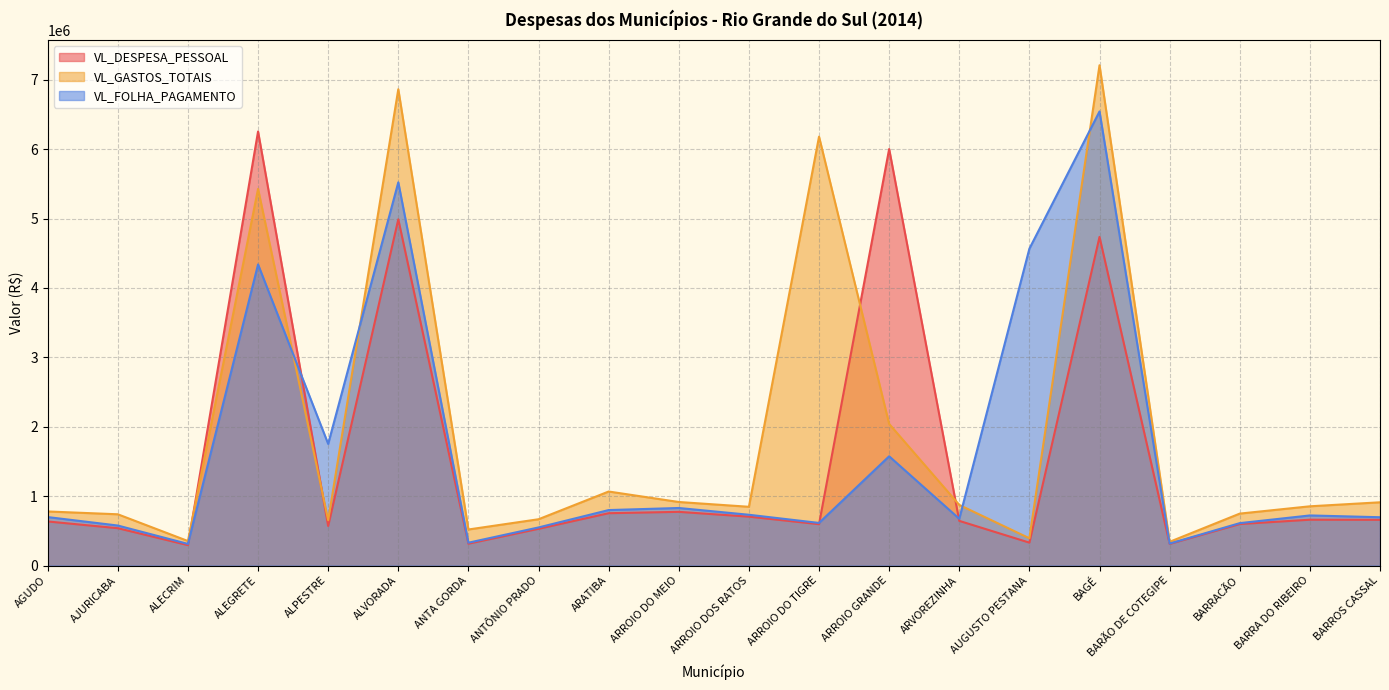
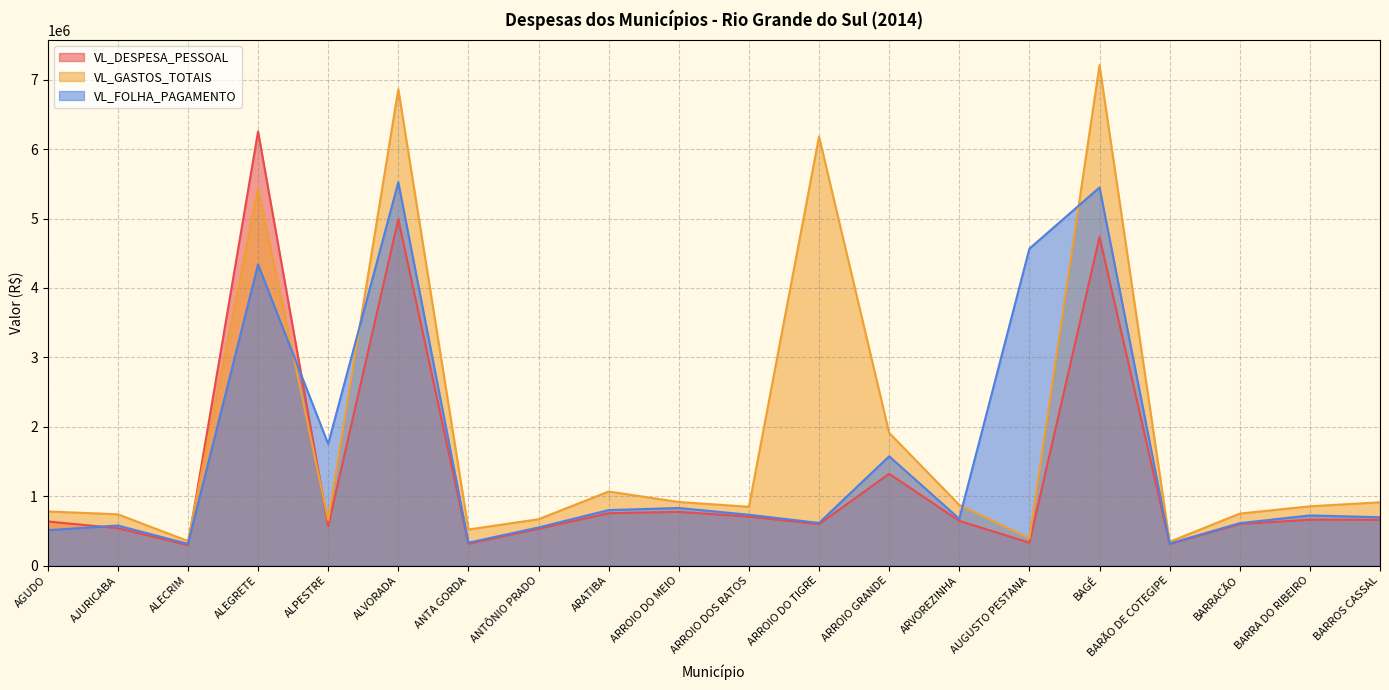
VL_FOLHA_PAGAMENTO, AGUDO: 700000 -> 500000
VL_DESPESA_PESSOAL, ARROIO GRANDE: 6000000 -> 1300000
VL_GASTOS_TOTAIS, ARROIO GRANDE: 2000000 -> 1900000
VL_FOLHA_PAGAMENTO, BAGÉ: 6500000 -> 5400000
